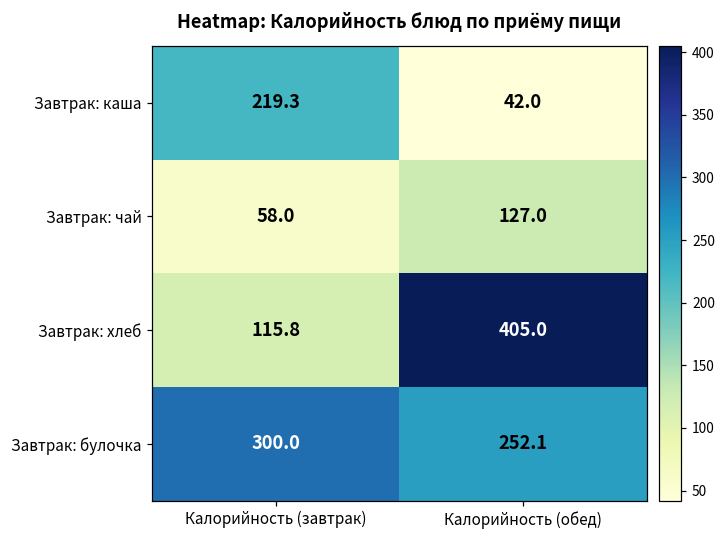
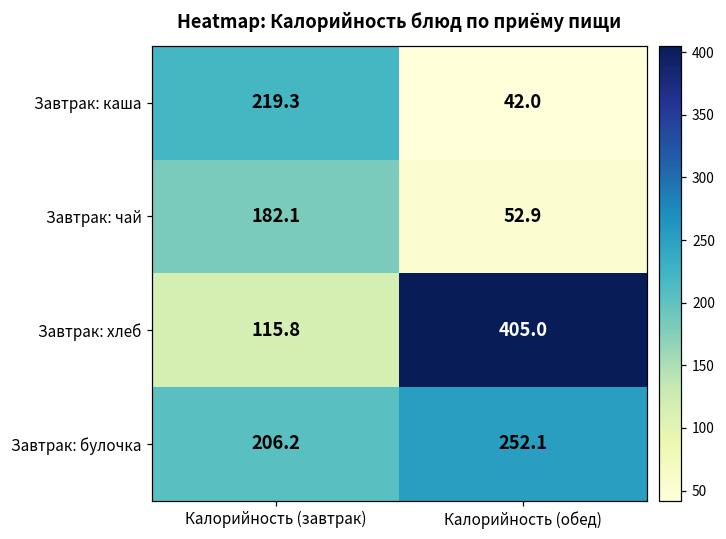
Завтрак: чай, Калорийность (завтрак): 58.0 -> 182.1
Завтрак: чай, Калорийность (обед): 127.0 -> 52.9
Завтрак: булочка, Калорийность (завтрак): 300.0 -> 206.2
